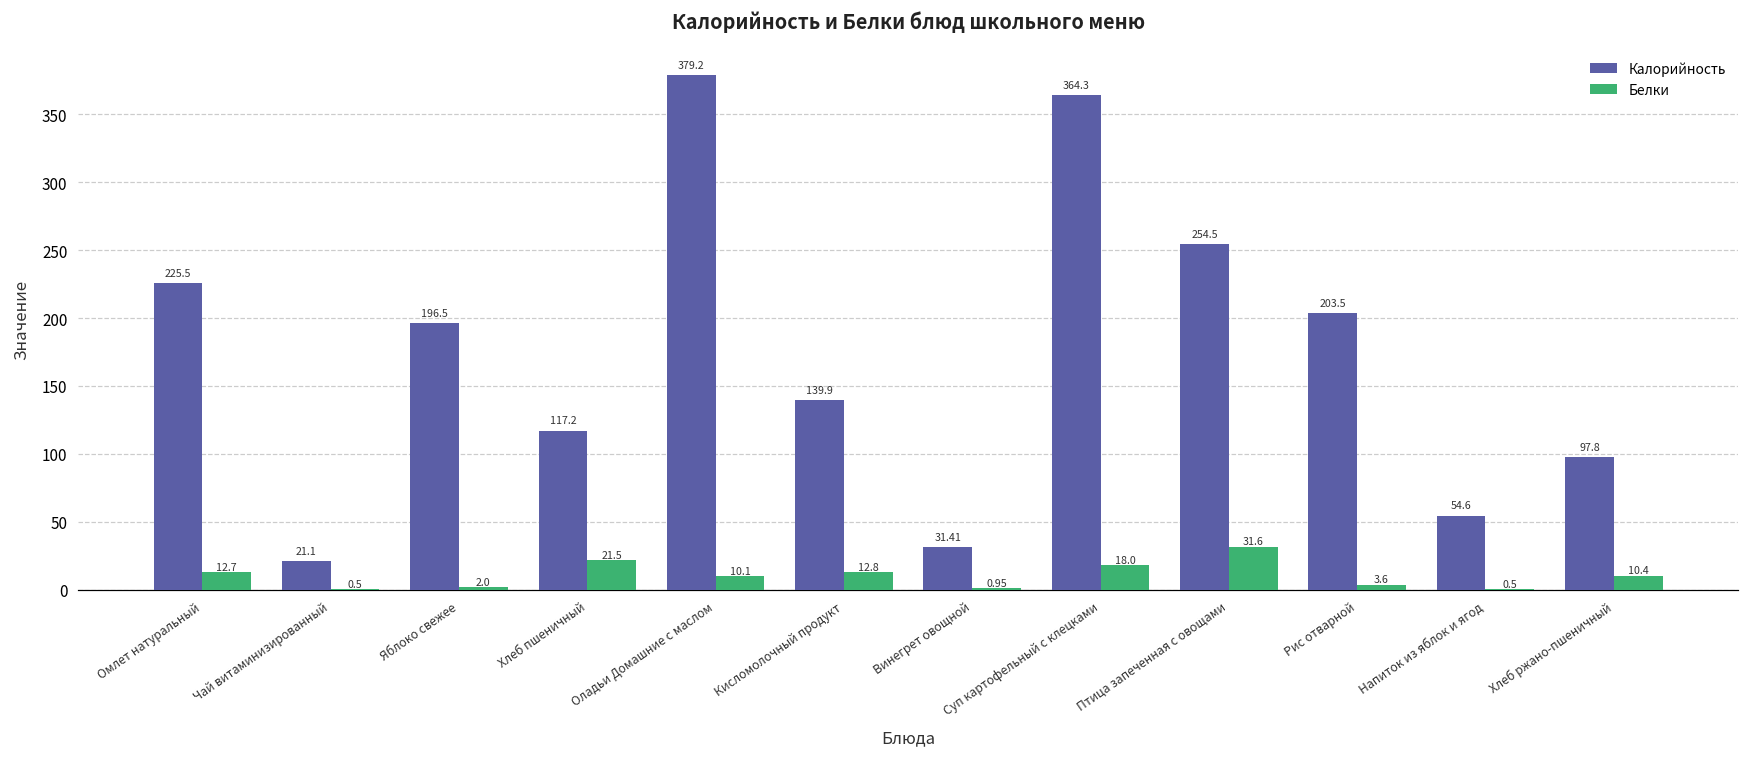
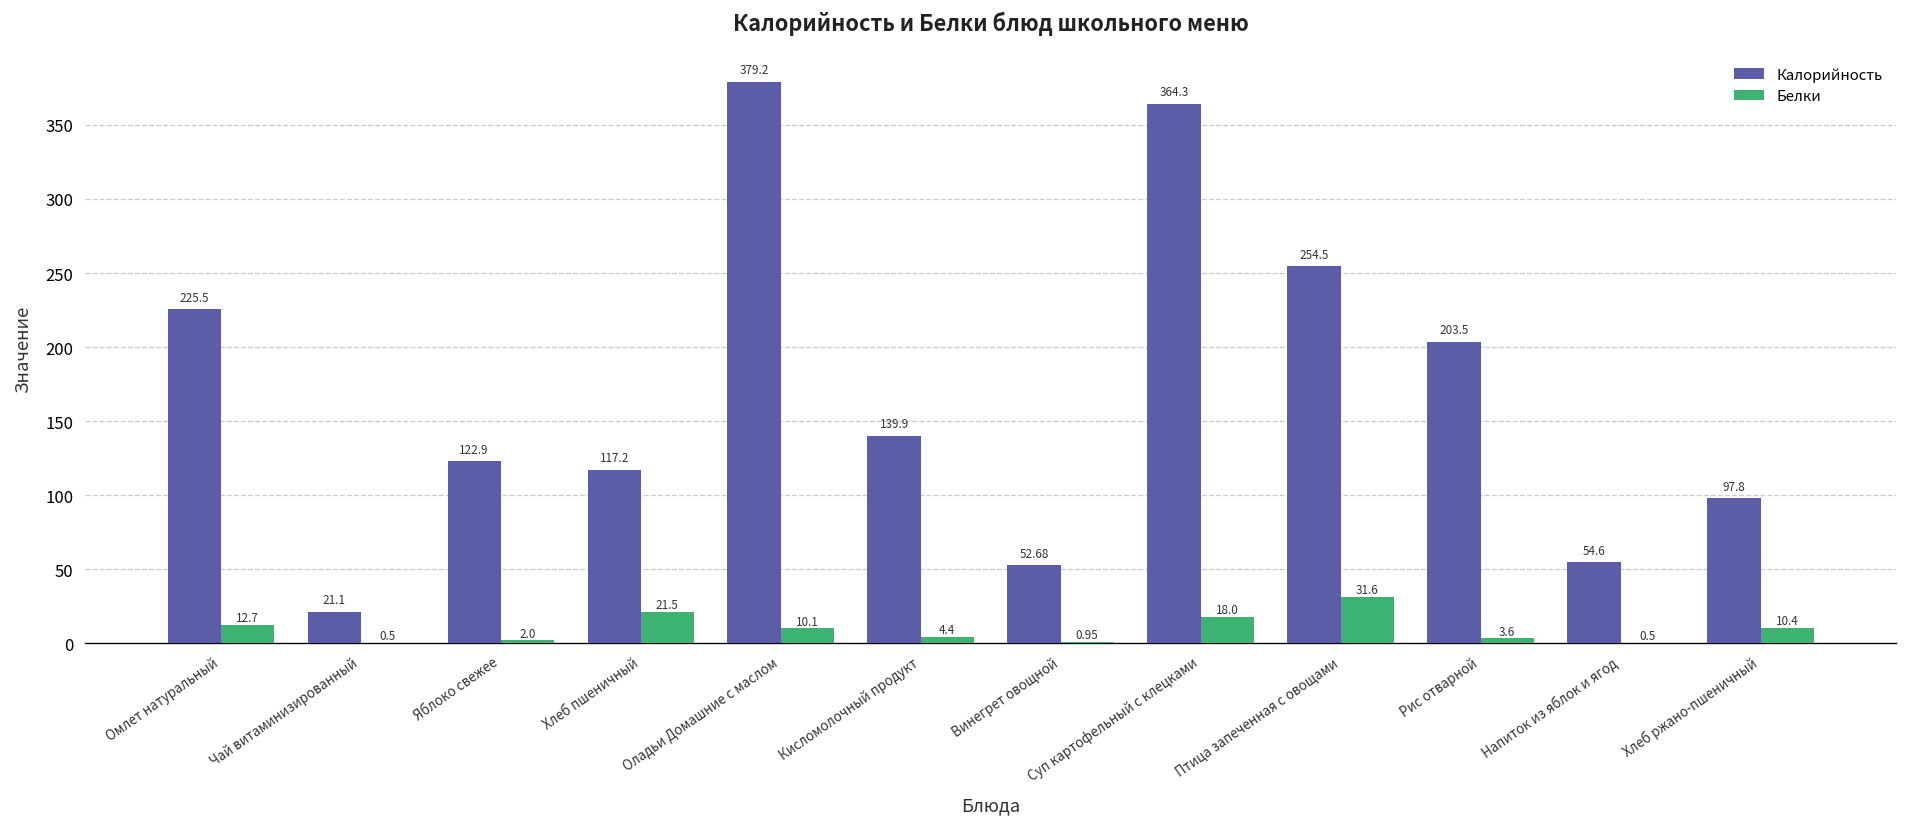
Калорийность, Яблоко свежее: 196.5 -> 122.9
Белки, Кисломолочный продукт: 12.8 -> 4.4
Калорийность, Винегрет овощной: 31.41 -> 52.68
